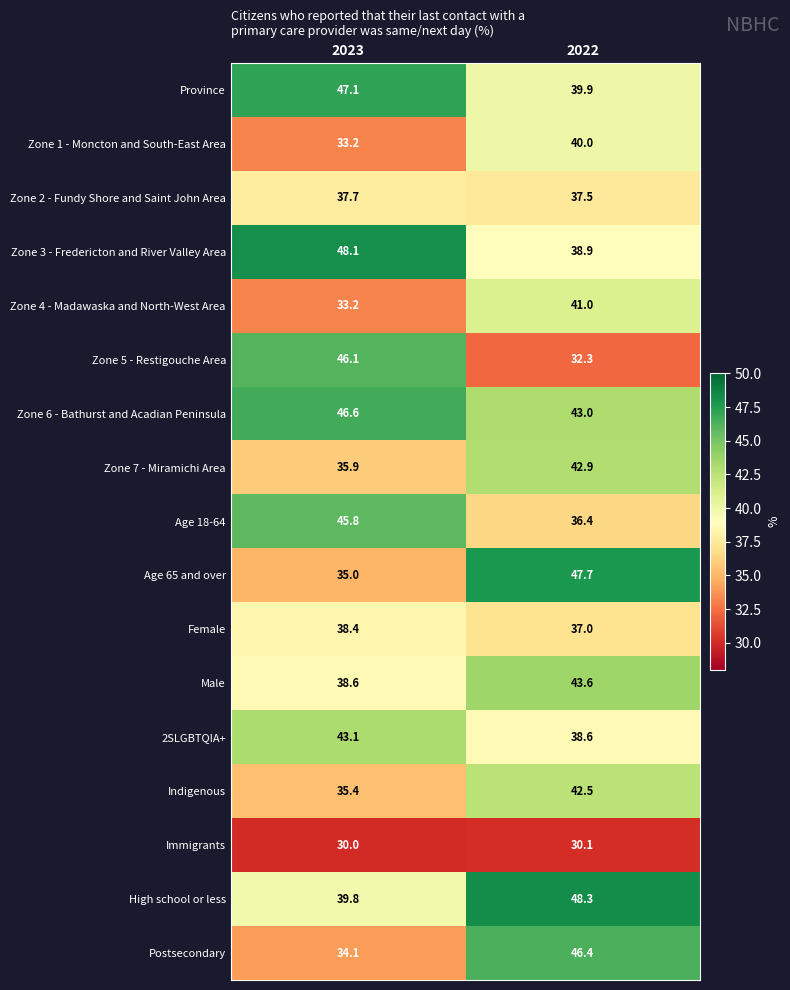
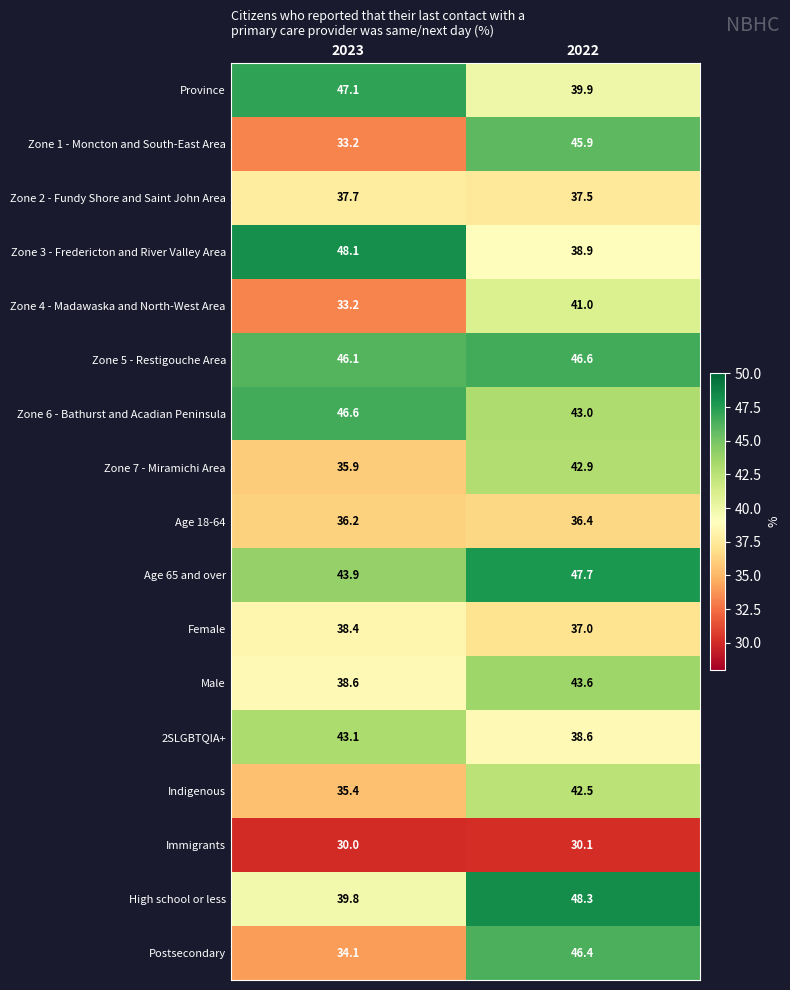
Zone 1 - Moncton and South-East Area, 2022: 40.0 -> 45.9
Zone 5 - Restigouche Area, 2022: 32.3 -> 46.6
Age 18-64, 2023: 45.8 -> 36.2
Age 65 and over, 2023: 35.0 -> 43.9
